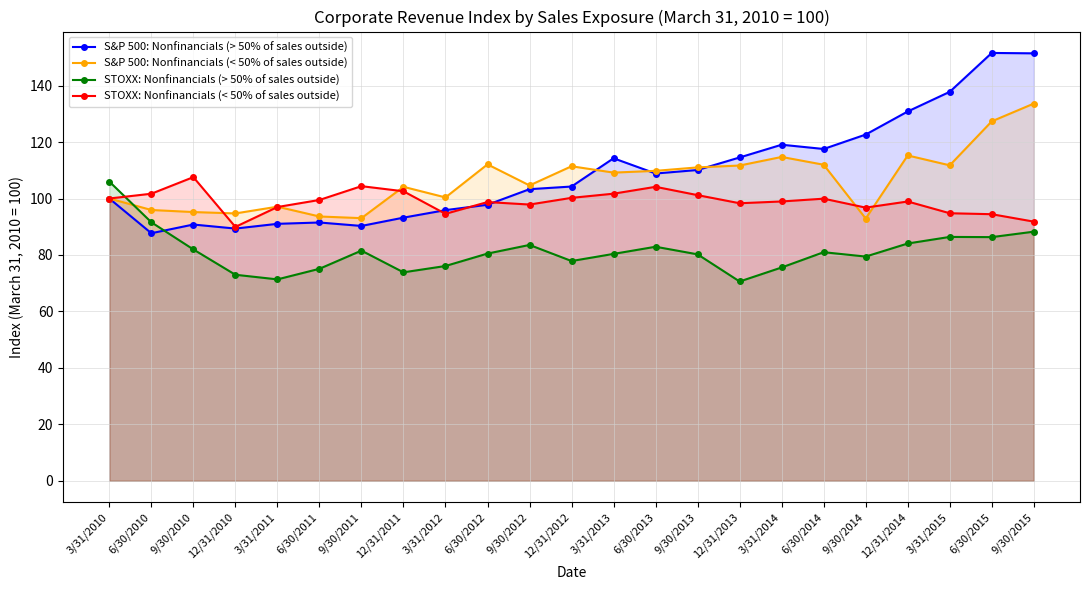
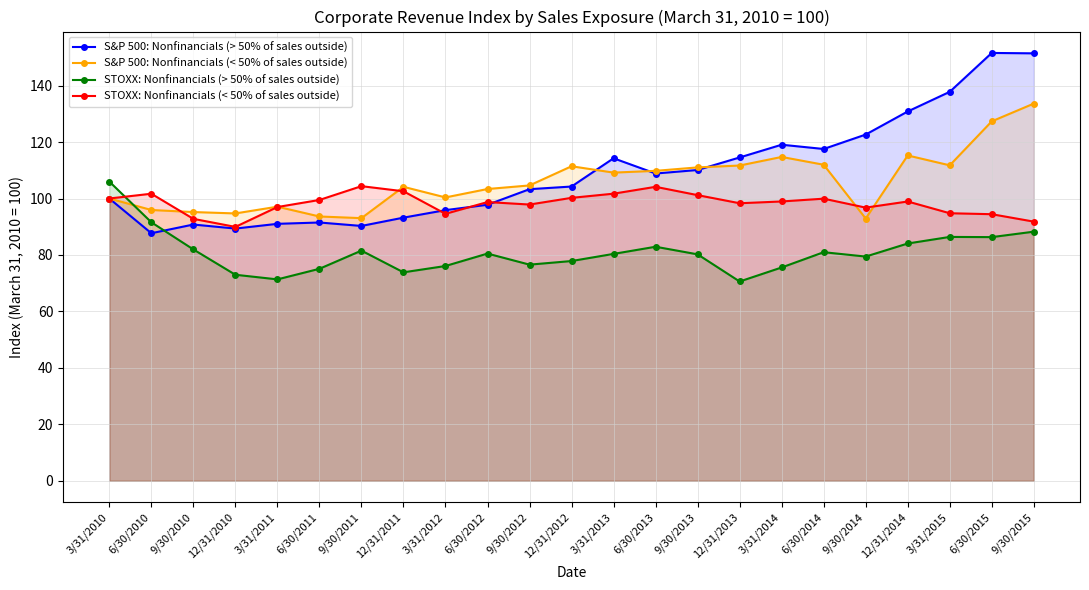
STOXX: Nonfinancials (< 50% of sales outside), 9/30/2010: 108 -> 93
S&P 500: Nonfinancials (< 50% of sales outside), 6/30/2012: 112 -> 103
STOXX: Nonfinancials (> 50% of sales outside), 9/30/2012: 84 -> 77
